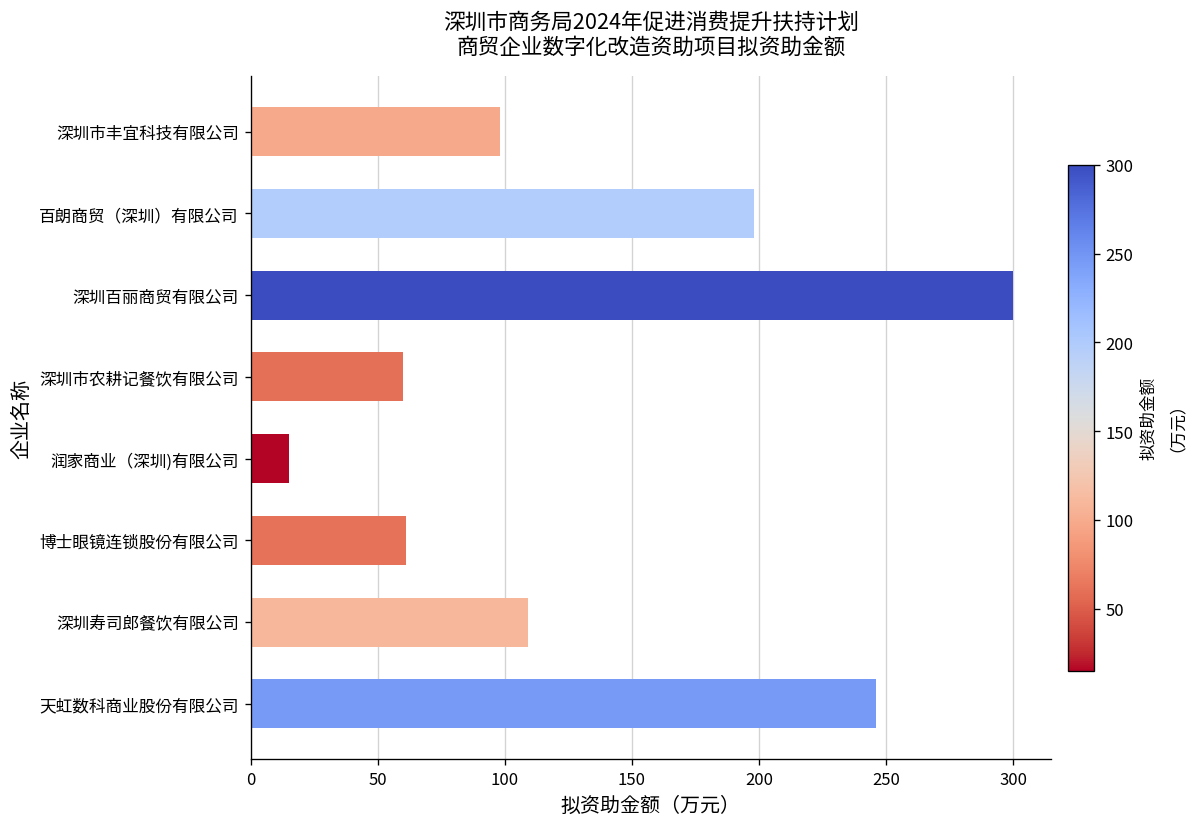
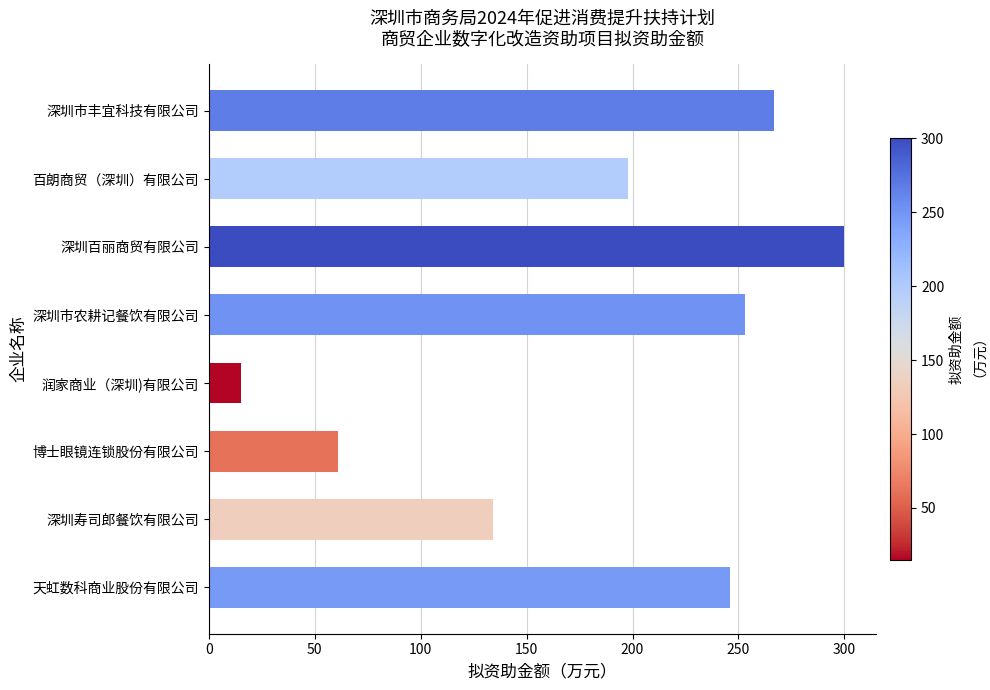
深圳市丰宜科技有限公司: 98 -> 267
深圳市农耕记餐饮有限公司: 60 -> 253
深圳寿司郎餐饮有限公司: 109 -> 134
